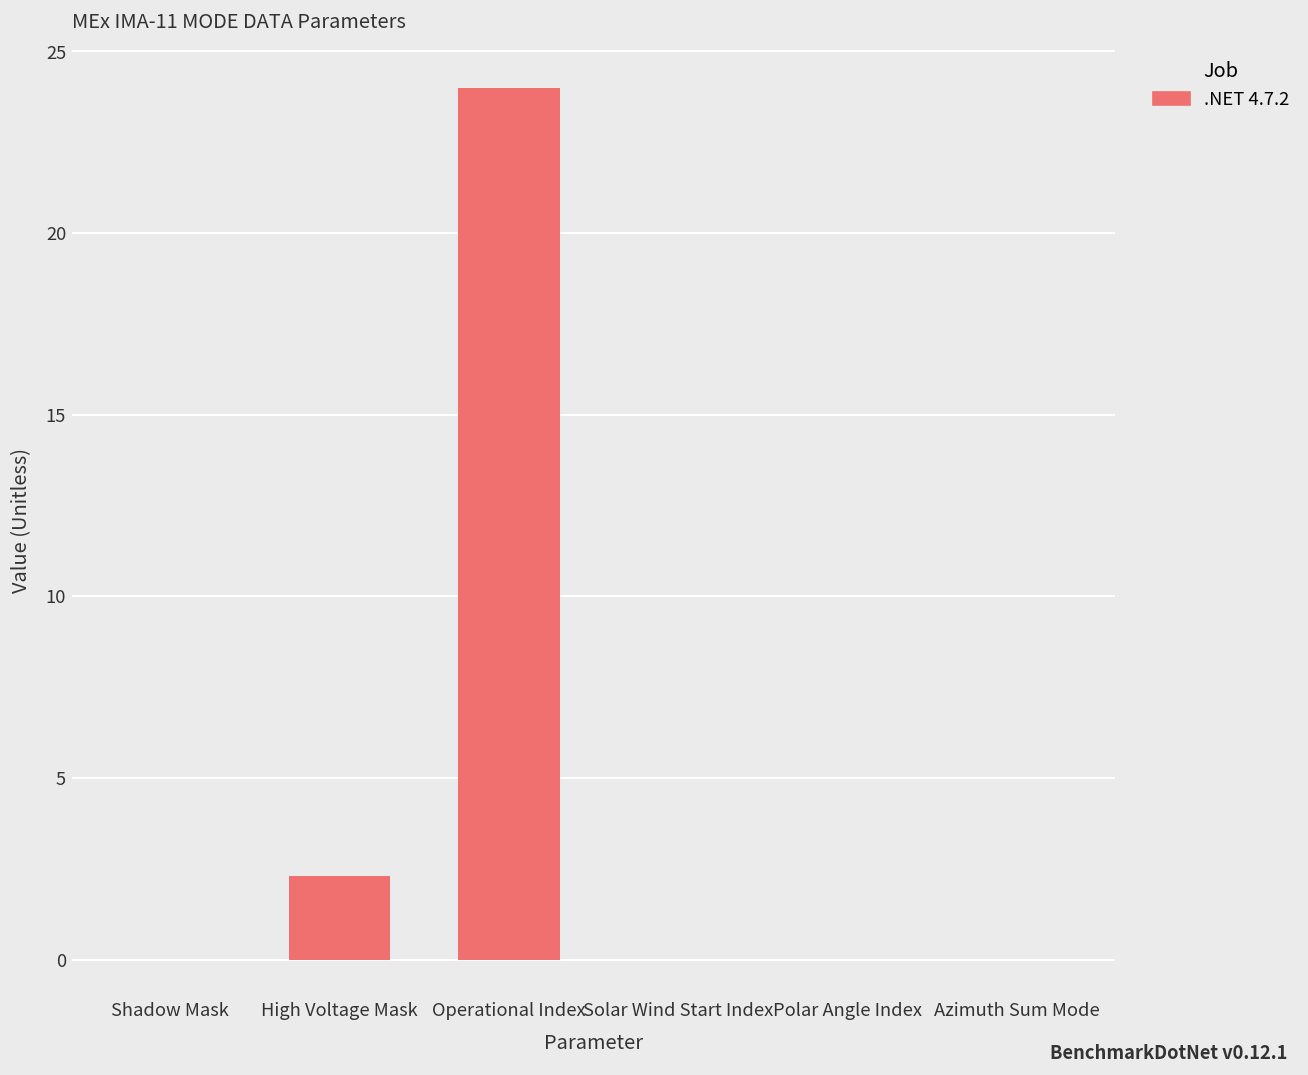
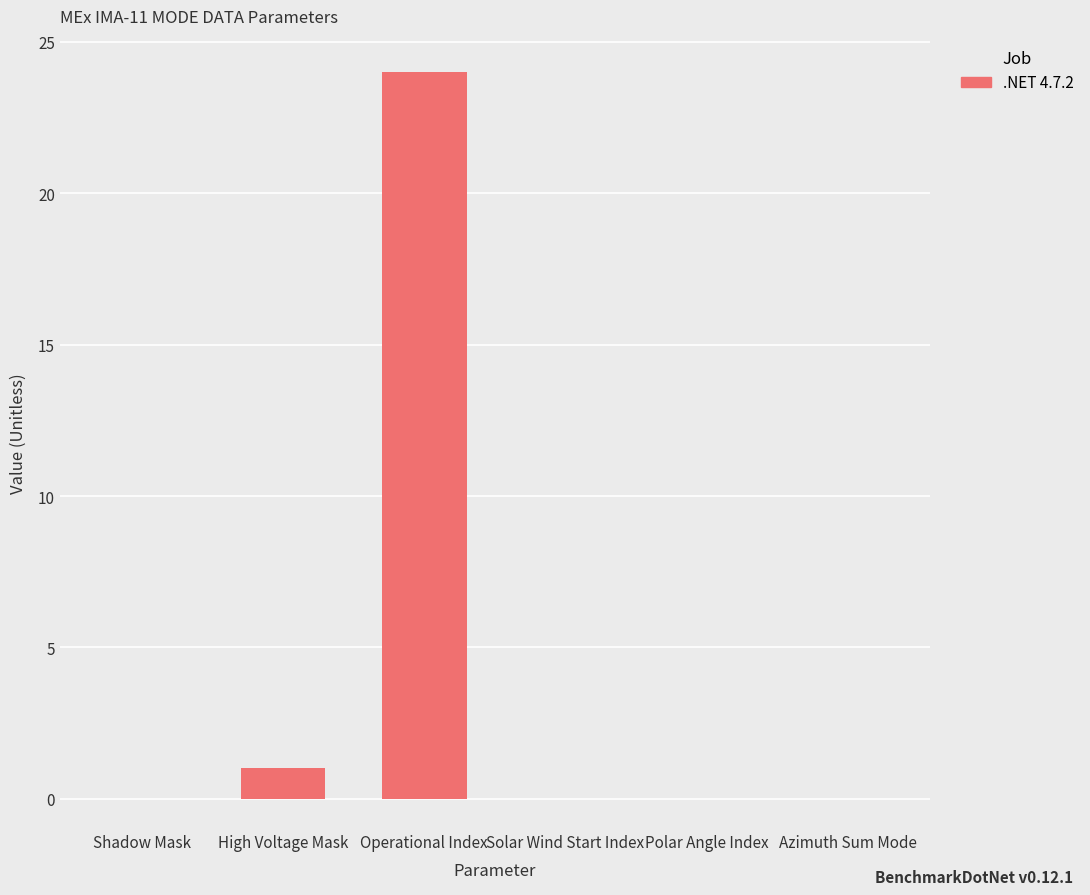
High Voltage Mask: 2.3 -> 1.0
